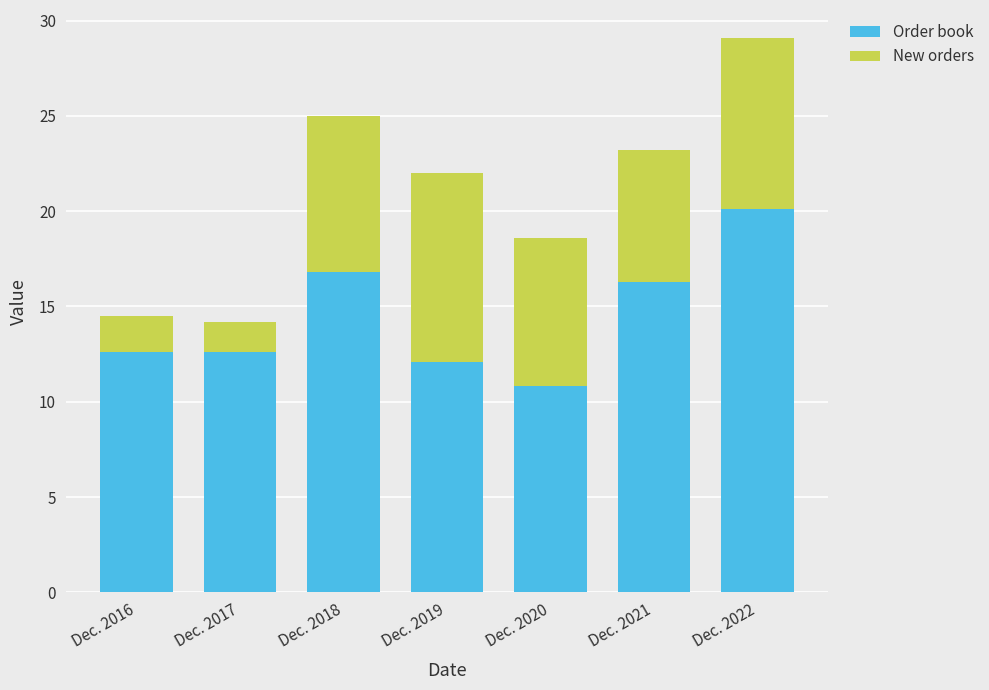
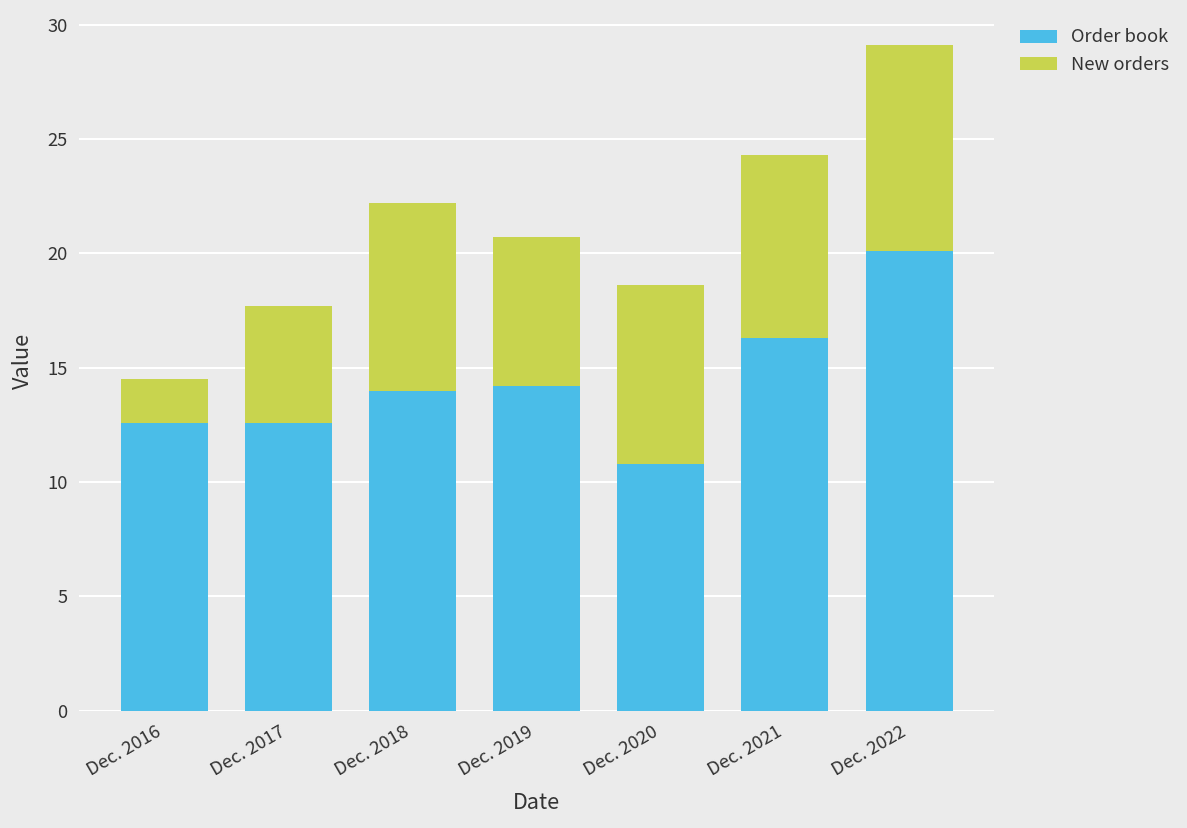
New orders, Dec. 2017: 1.6 -> 5.1
Order book, Dec. 2018: 16.8 -> 14.0
Order book, Dec. 2019: 12.1 -> 14.2
New orders, Dec. 2019: 9.9 -> 6.5
New orders, Dec. 2021: 6.9 -> 8.0
